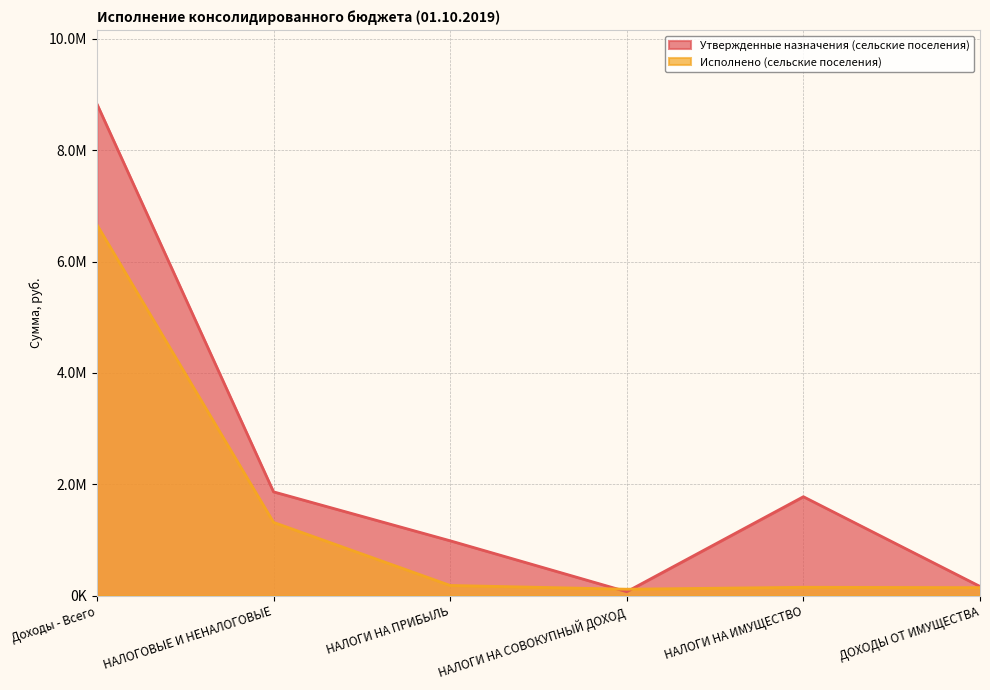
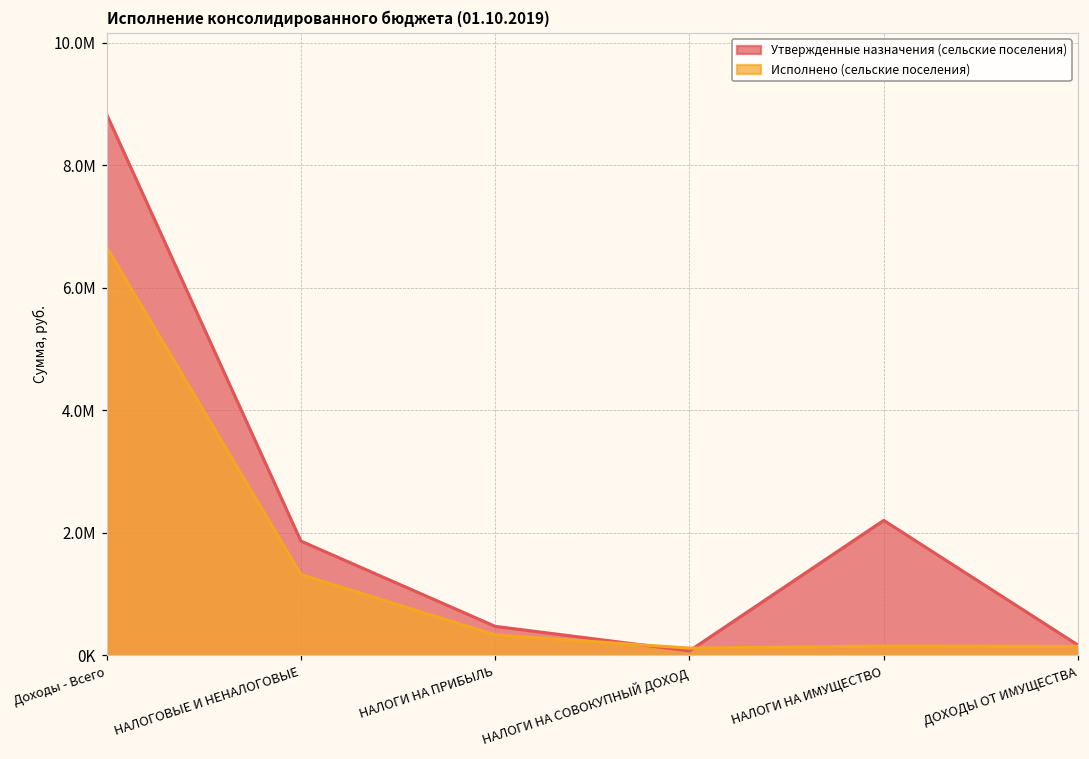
Утвержденные назначения (сельские поселения), НАЛОГИ НА ПРИБЫЛЬ: 1000000 -> 500000
Исполнено (сельские поселения), НАЛОГИ НА ПРИБЫЛЬ: 200000 -> 300000
Утвержденные назначения (сельские поселения), НАЛОГИ НА ИМУЩЕСТВО: 1800000 -> 2200000
